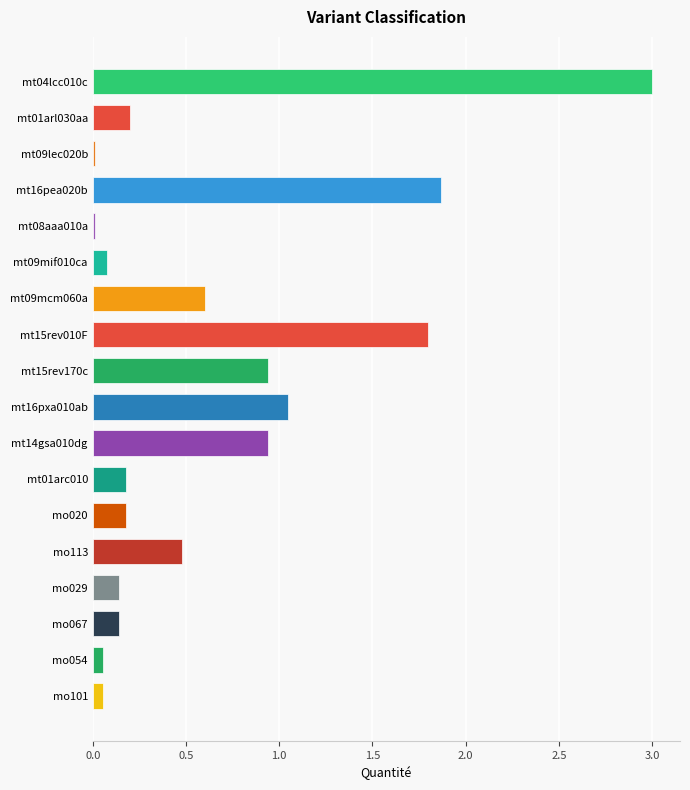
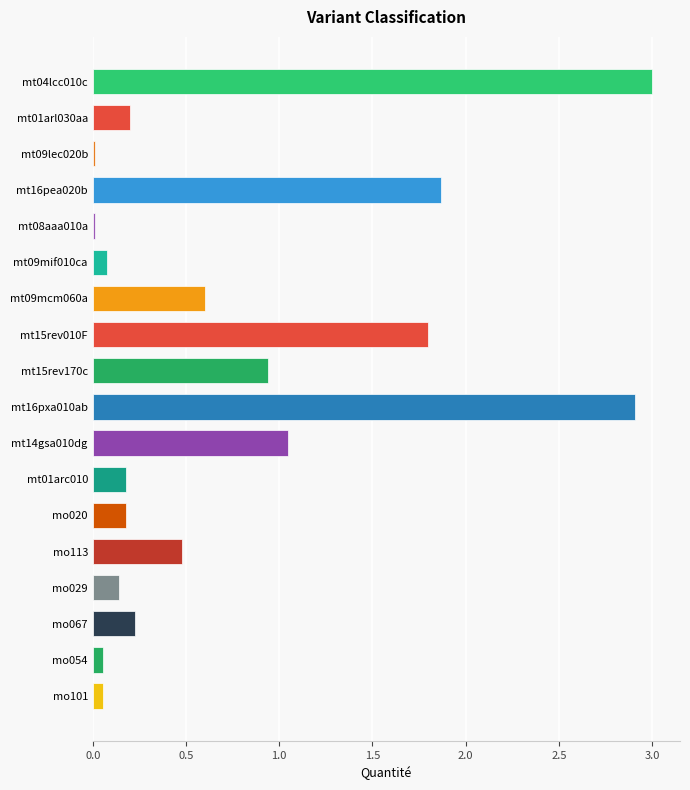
mt16pxa010ab: 1.05 -> 2.91
mt14gsa010dg: 0.94 -> 1.05
mo067: 0.14 -> 0.23
